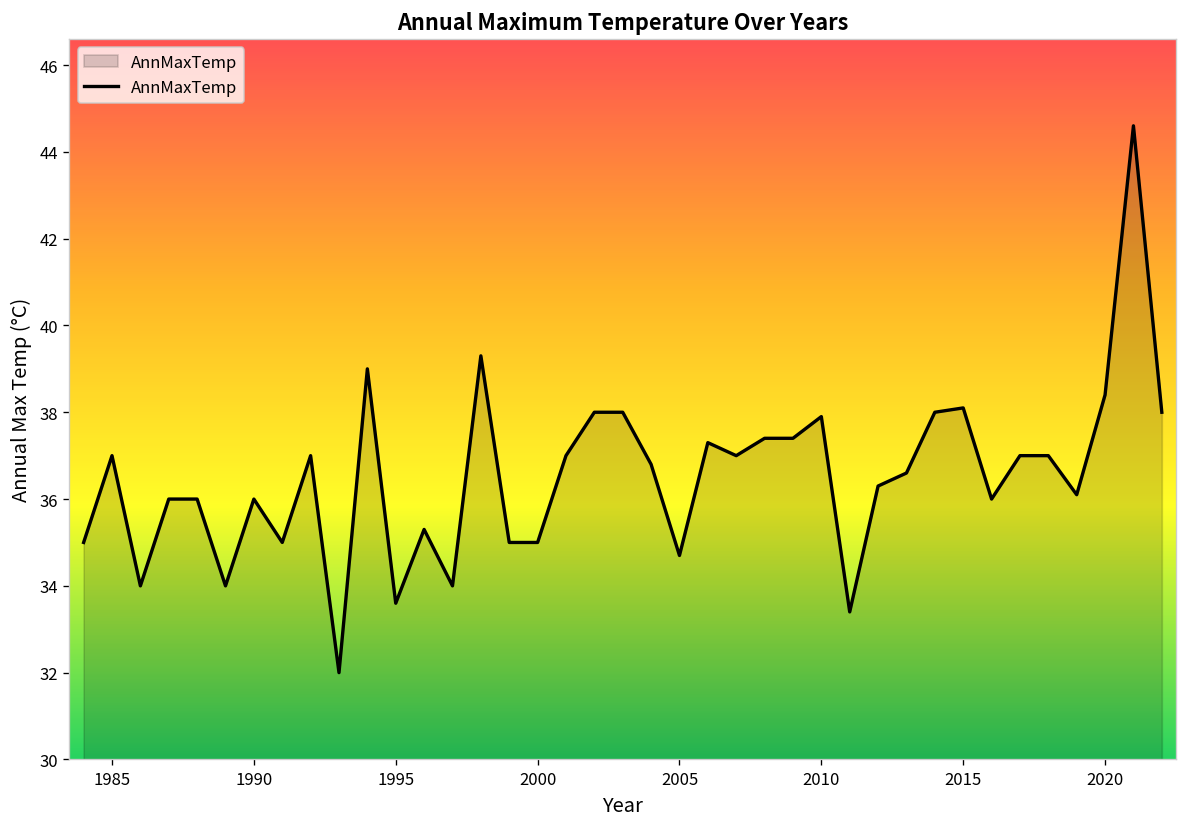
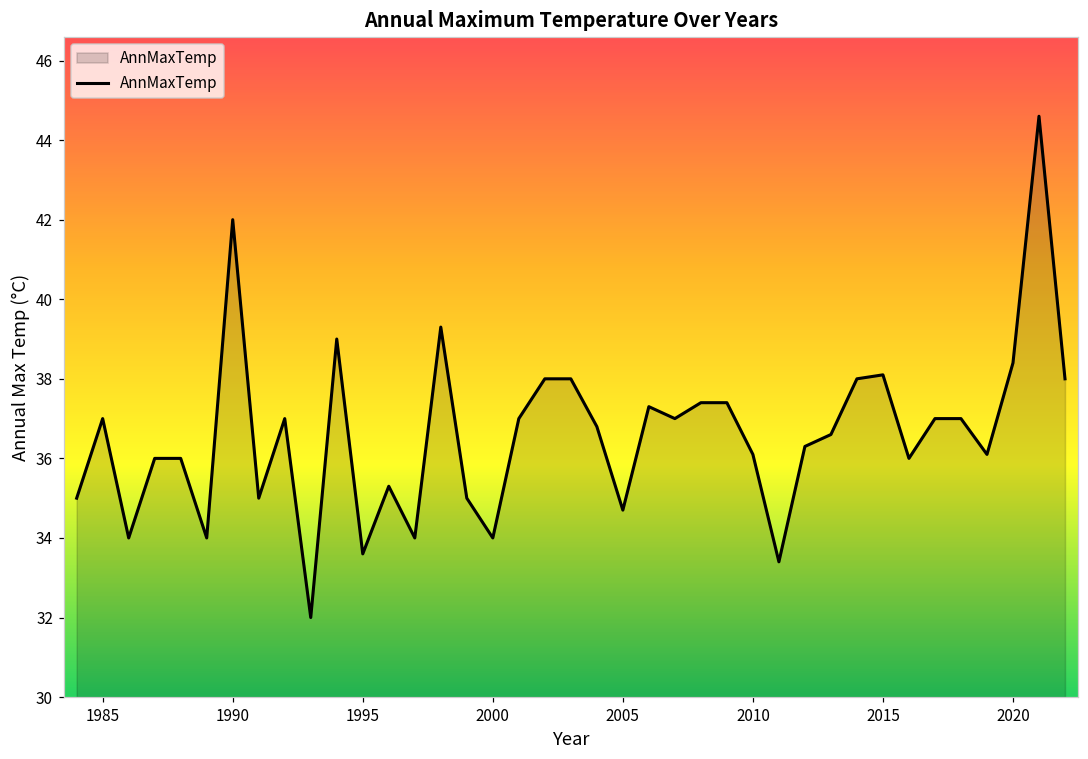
1990: 36 -> 42
2000: 35 -> 34
2010: 37.9 -> 36.1
